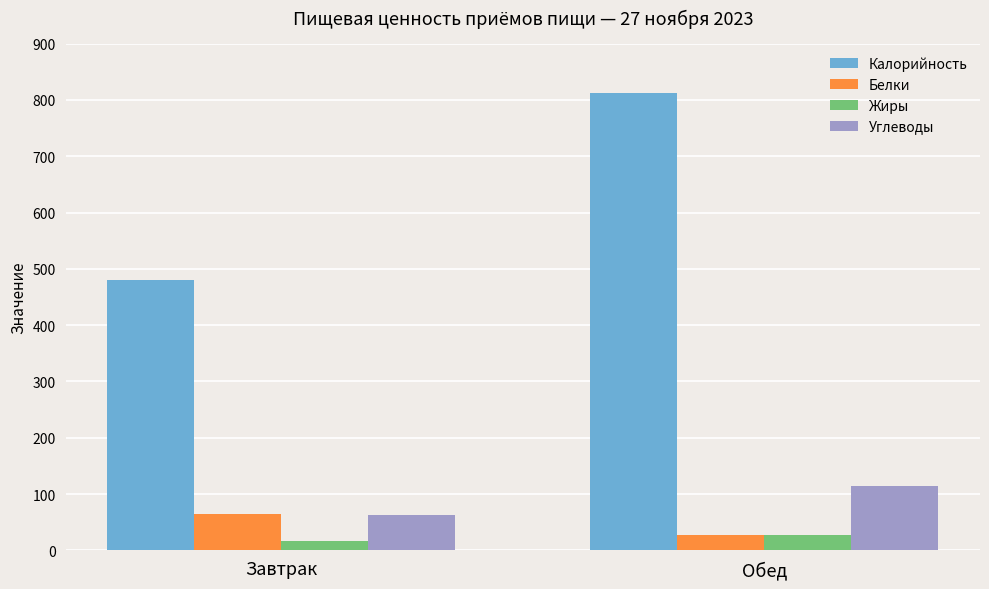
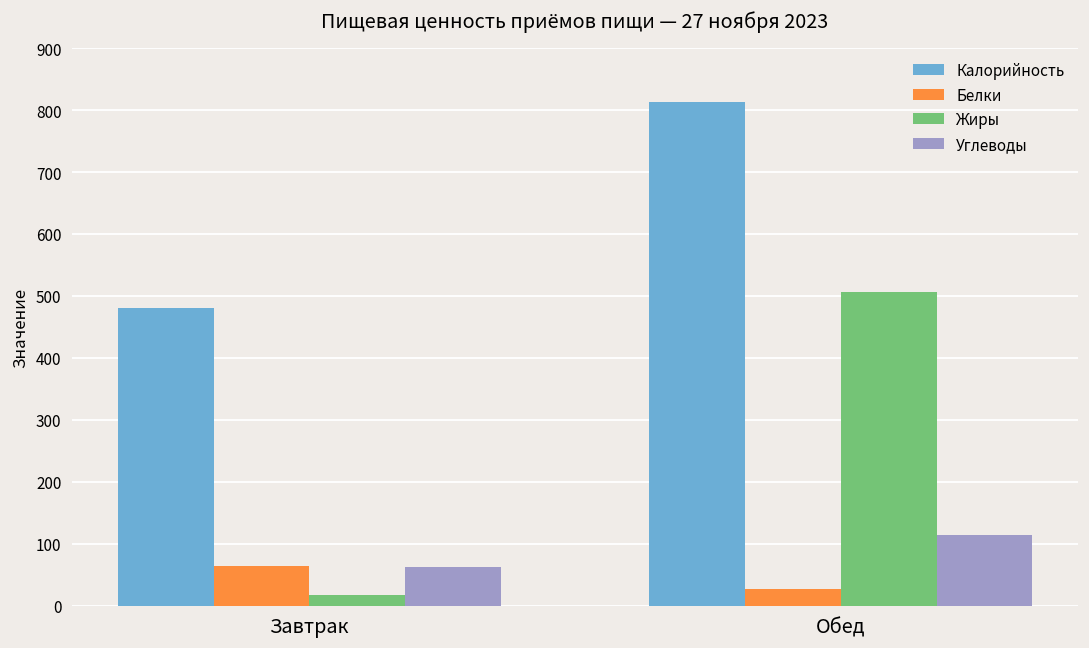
Жиры, Обед: 30 -> 510
